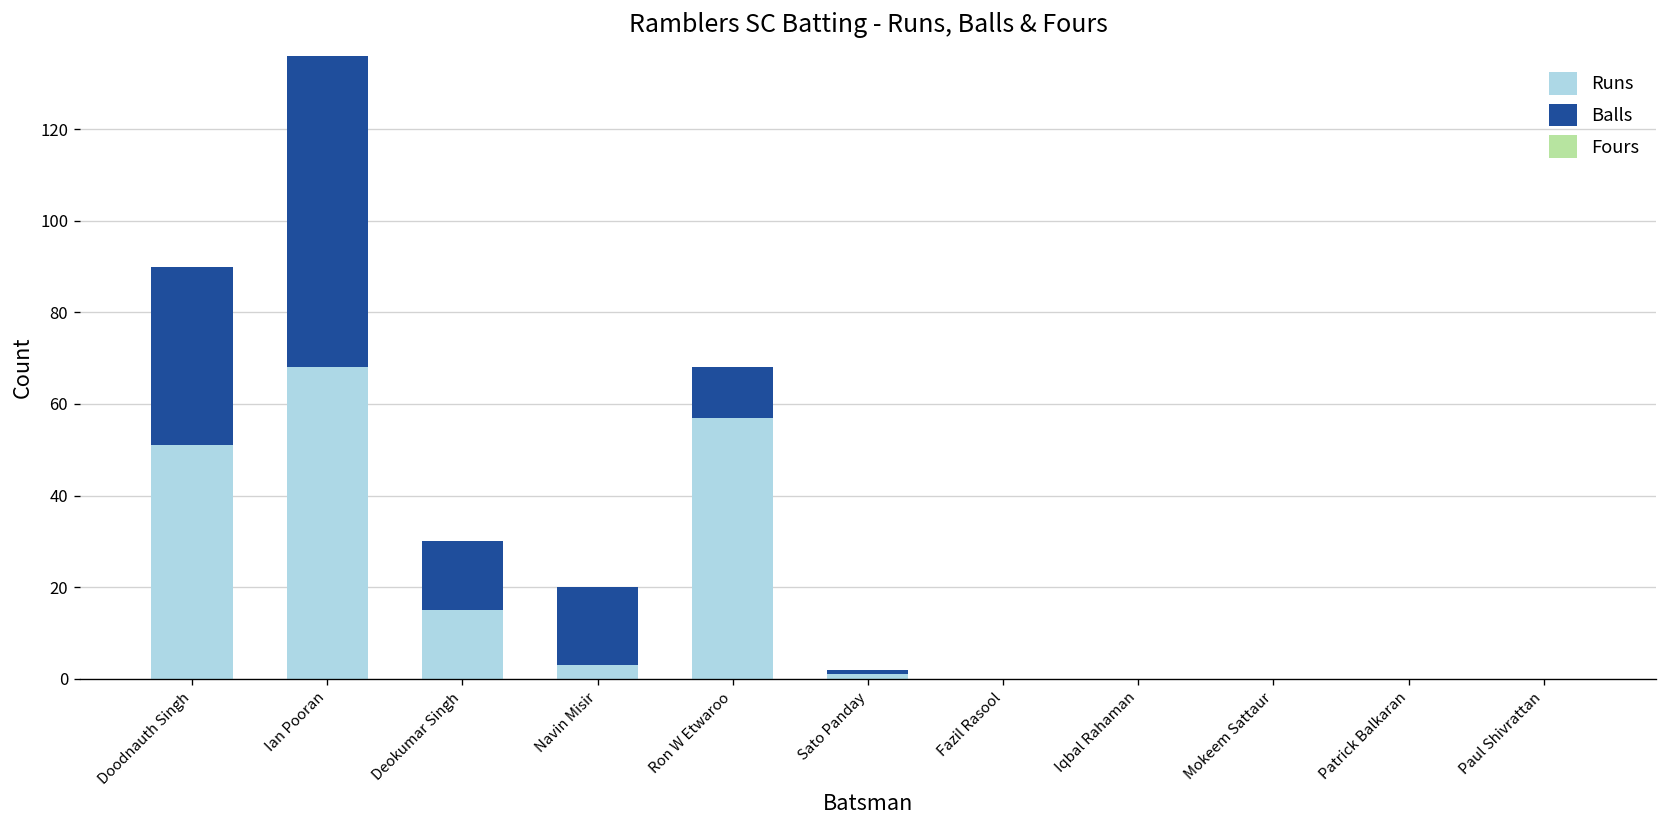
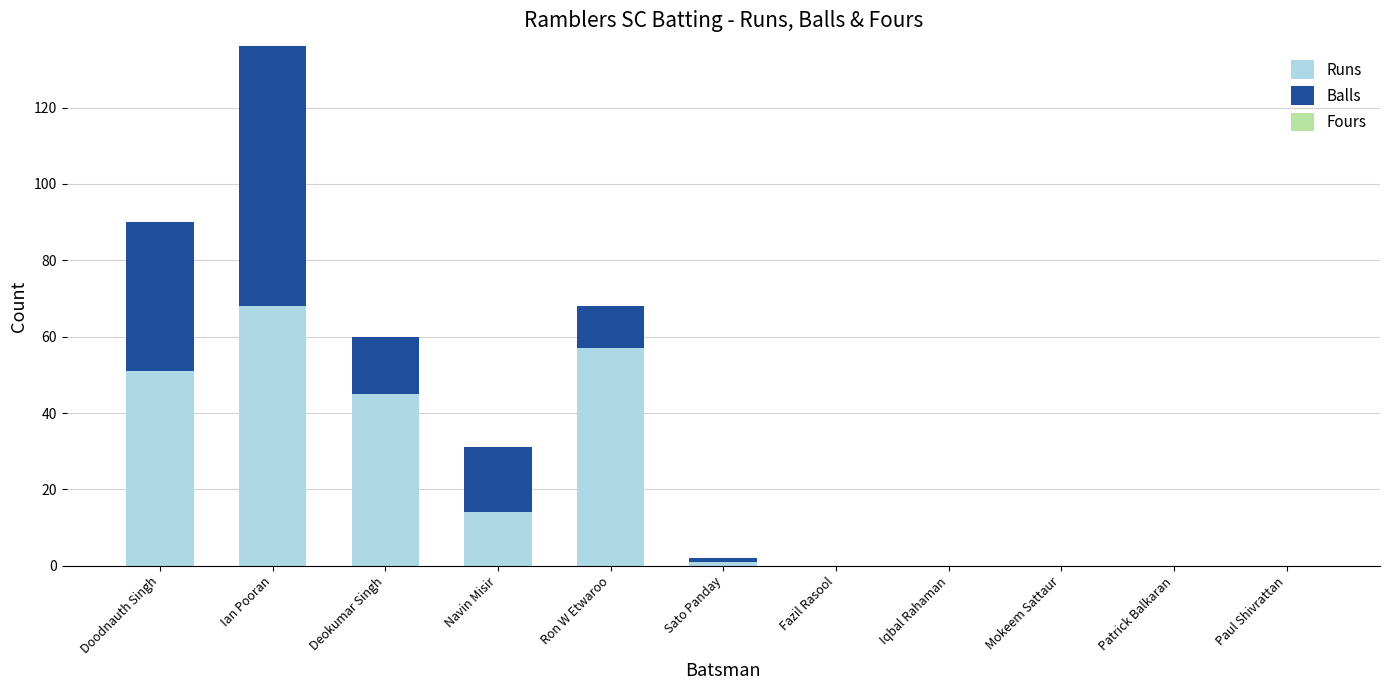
Runs, Deokumar Singh: 15 -> 45
Runs, Navin Misir: 3 -> 14
